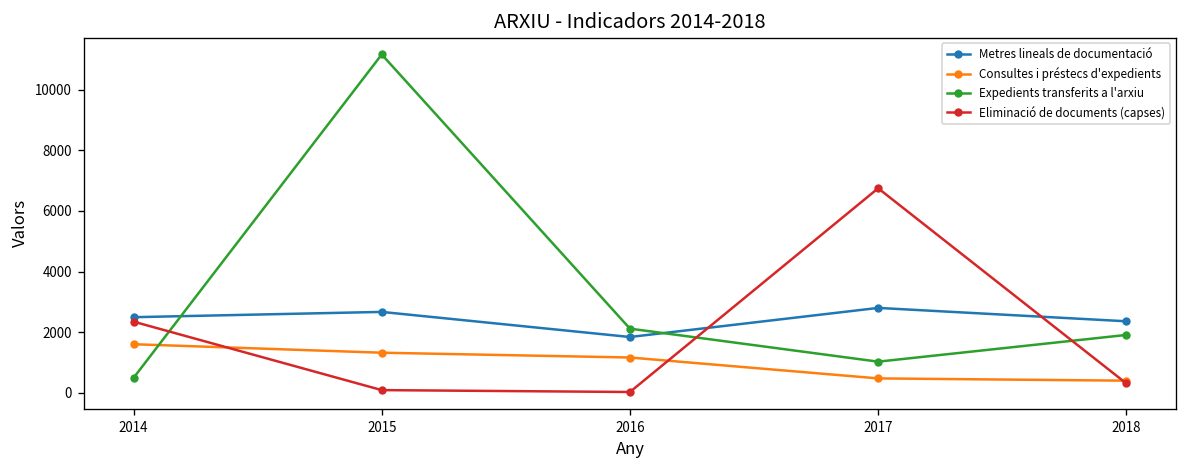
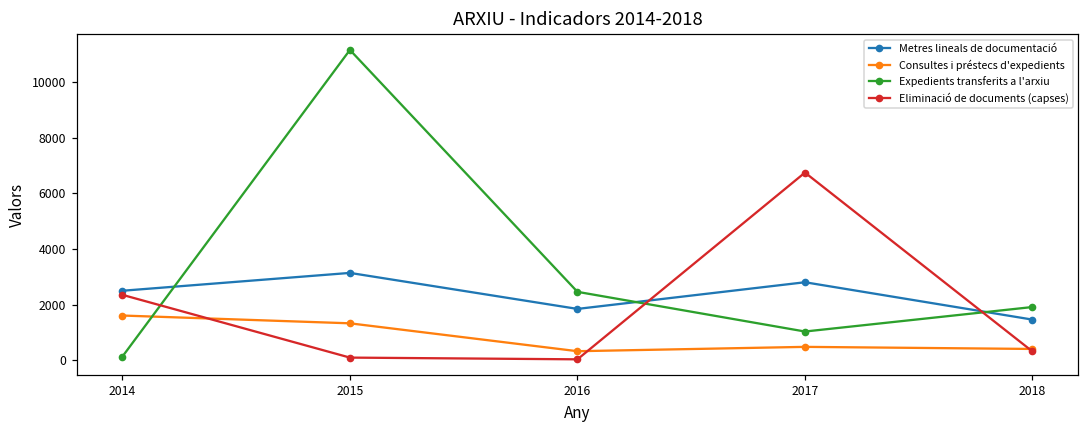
Expedients transferits a l'arxiu, 2014: 500 -> 100
Metres lineals de documentació, 2015: 2700 -> 3100
Consultes i préstecs d'expedients, 2016: 1200 -> 300
Expedients transferits a l'arxiu, 2016: 2100 -> 2500
Metres lineals de documentació, 2018: 2400 -> 1500
